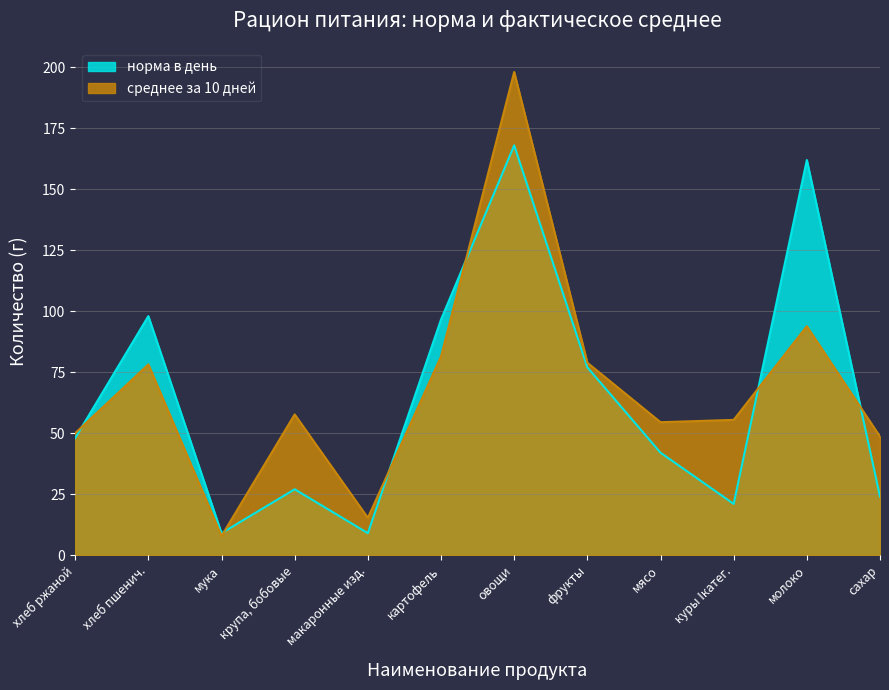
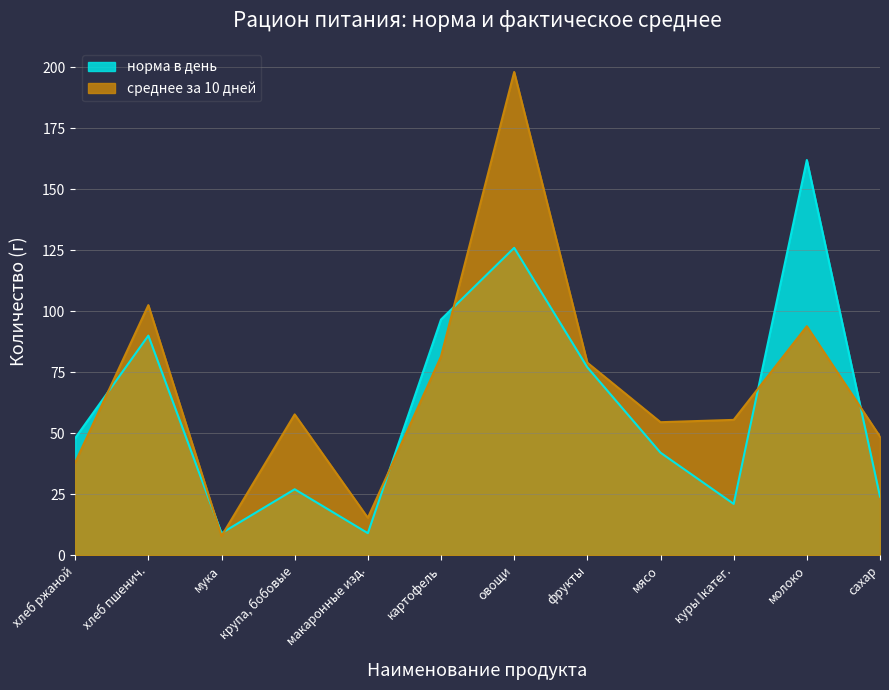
среднее за 10 дней, хлеб ржаной: 50 -> 38
норма в день, хлеб пшенич.: 98 -> 90
среднее за 10 дней, хлеб пшенич.: 78 -> 103
норма в день, овощи: 168 -> 126
